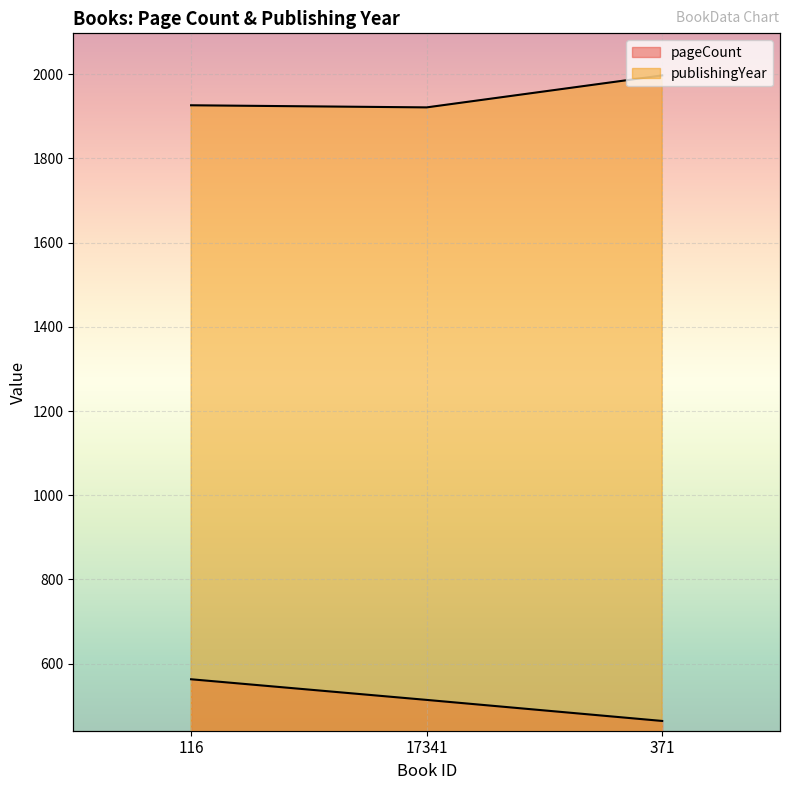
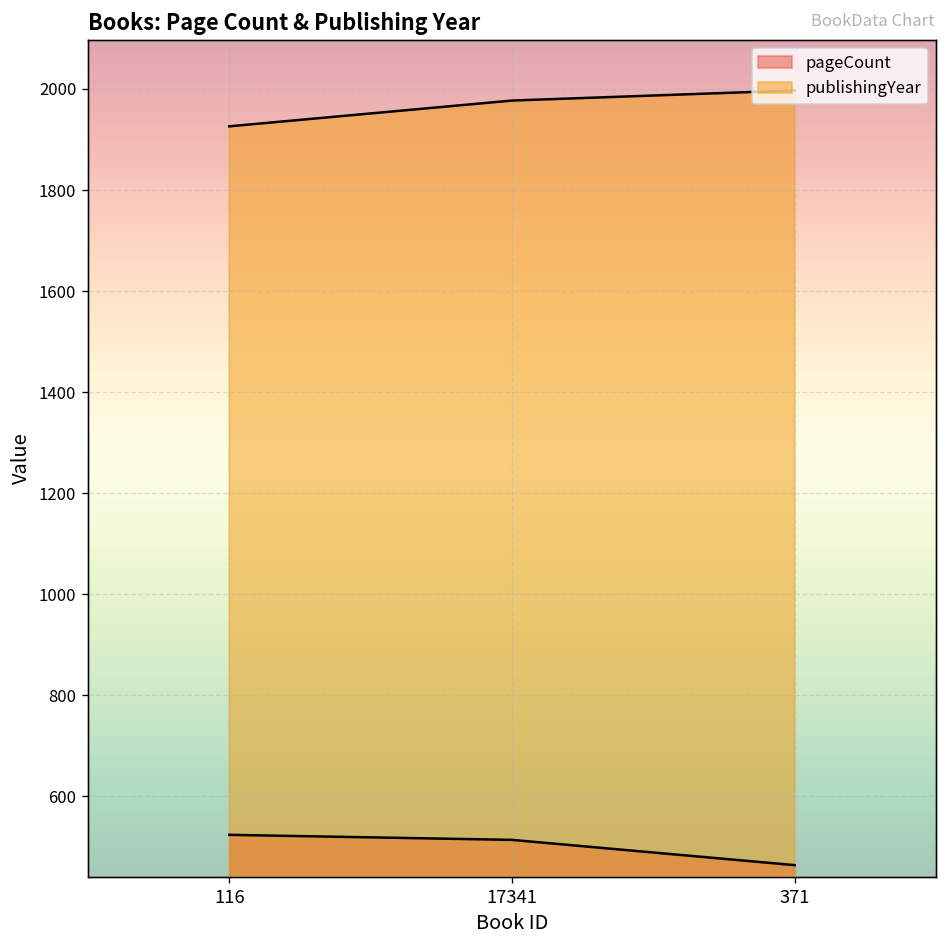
pageCount, 116: 560 -> 520
publishingYear, 17341: 1920 -> 1980
